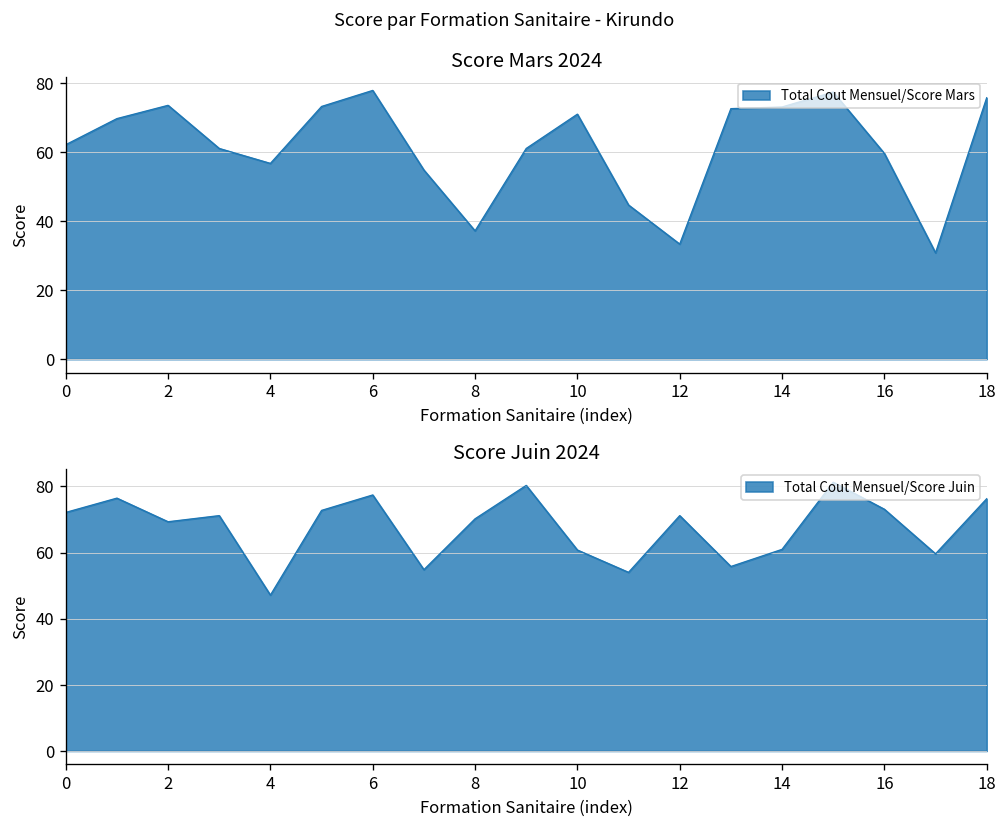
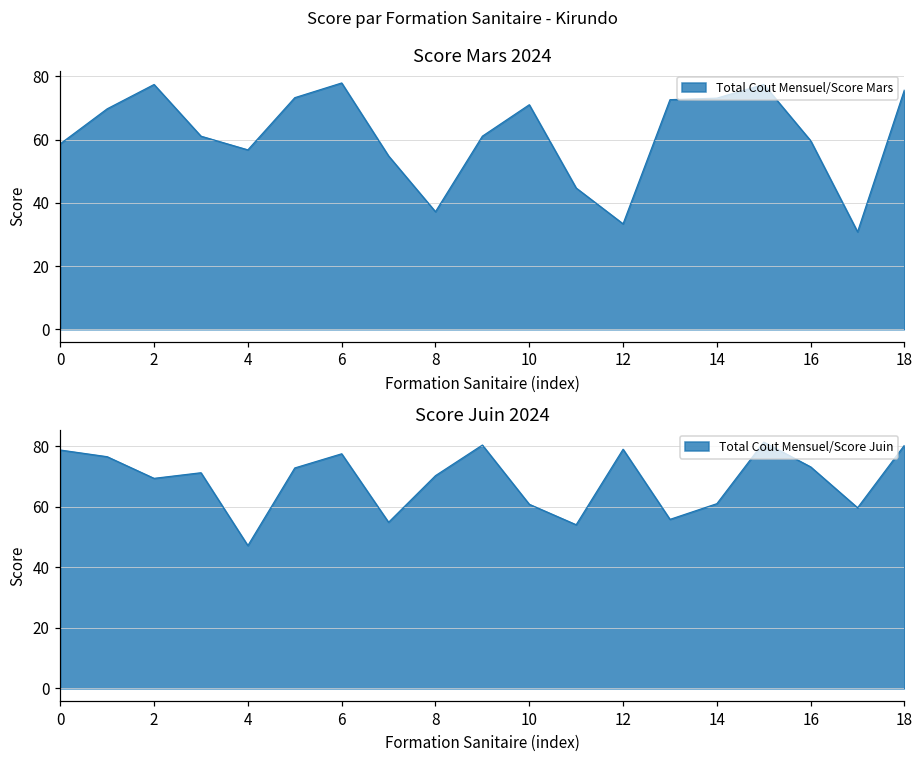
Score Mars 2024, 0: 62 -> 59
Score Mars 2024, 2: 74 -> 77
Score Juin 2024, 0: 72 -> 79
Score Juin 2024, 12: 71 -> 79
Score Juin 2024, 18: 76 -> 80
